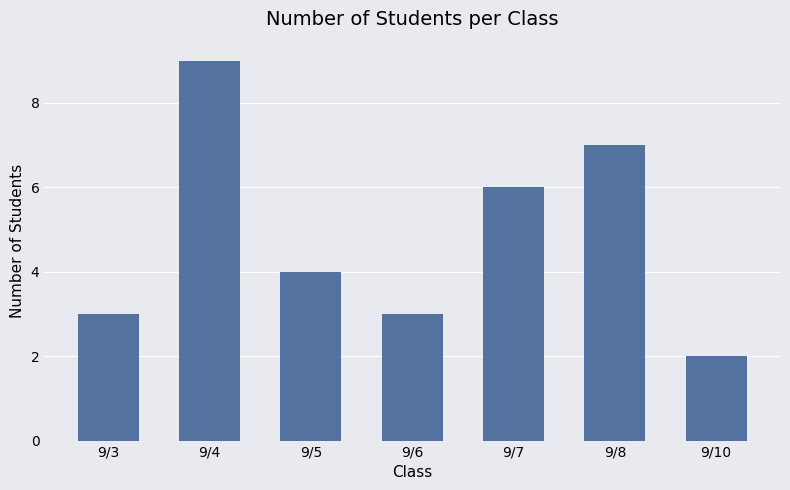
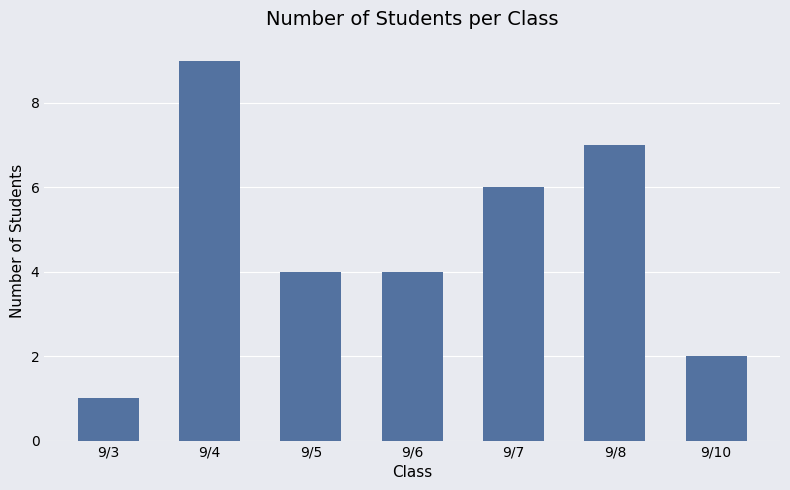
9/3: 3 -> 1
9/6: 3 -> 4
